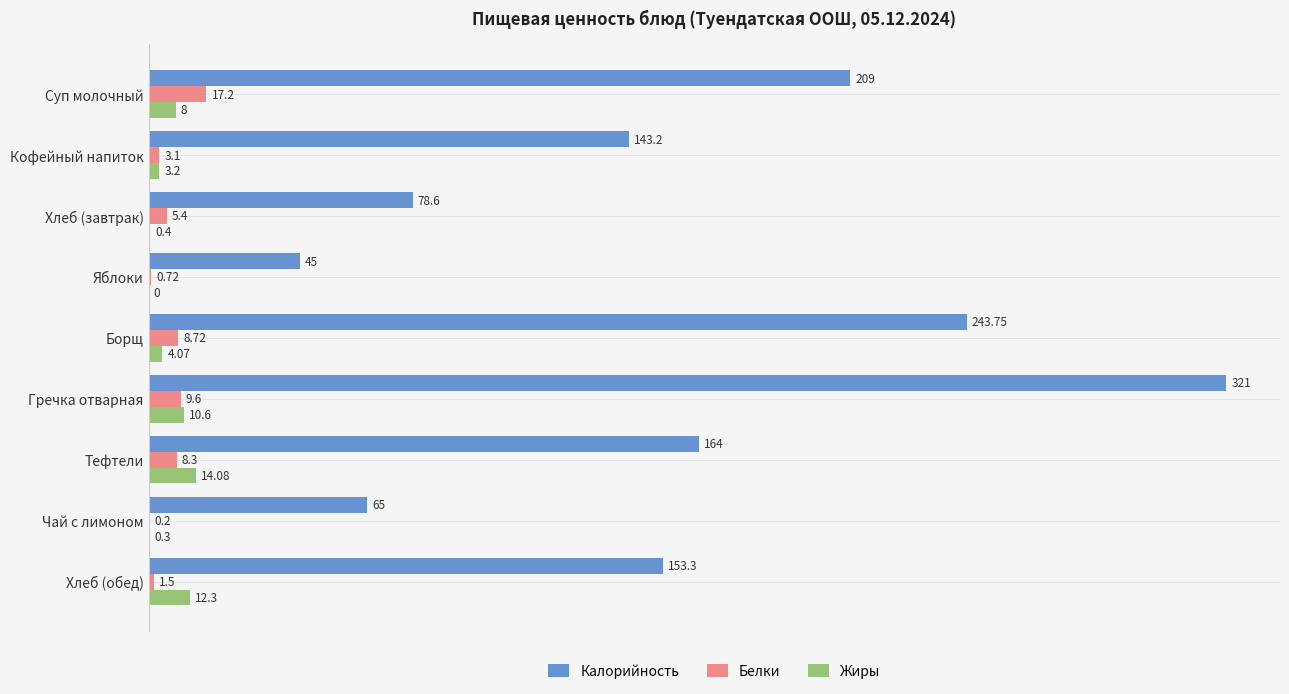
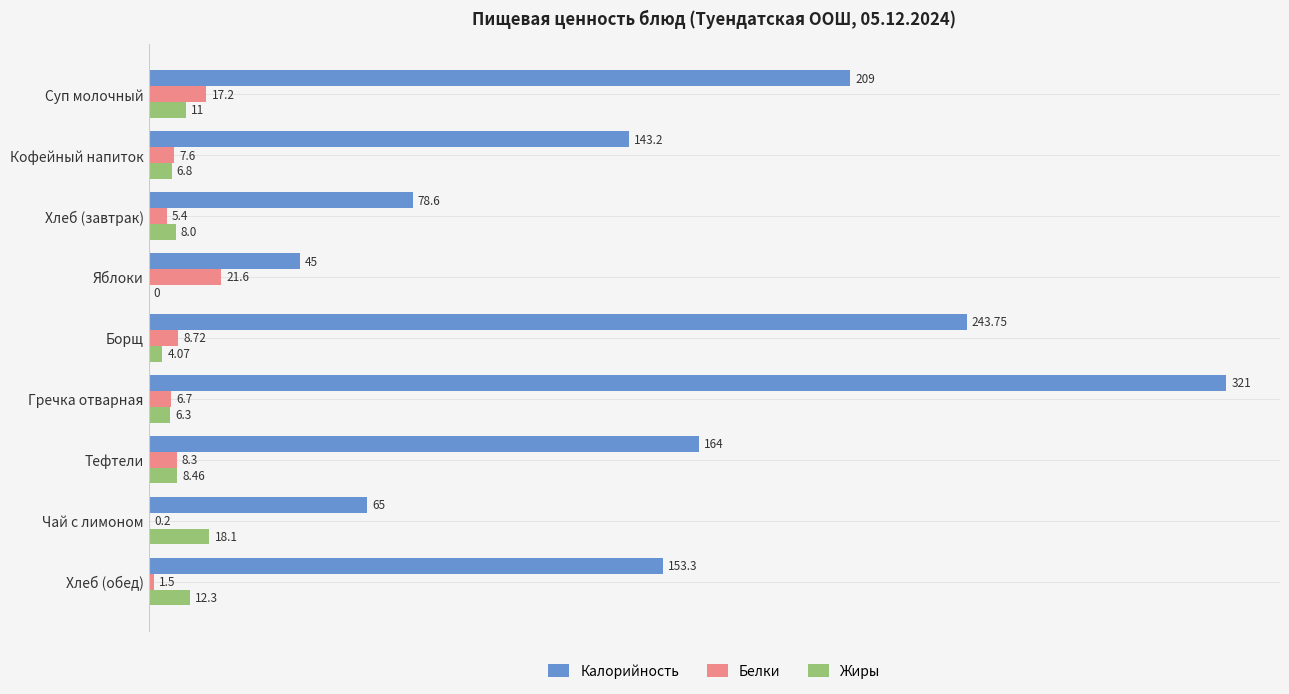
Жиры, Суп молочный: 8 -> 11
Белки, Кофейный напиток: 3.1 -> 7.6
Жиры, Кофейный напиток: 3.2 -> 6.8
Жиры, Хлеб (завтрак): 0.4 -> 8.0
Белки, Яблоки: 0.72 -> 21.6
Белки, Гречка отварная: 9.6 -> 6.7
Жиры, Гречка отварная: 10.6 -> 6.3
Жиры, Тефтели: 14.08 -> 8.46
Жиры, Чай с лимоном: 0.3 -> 18.1
